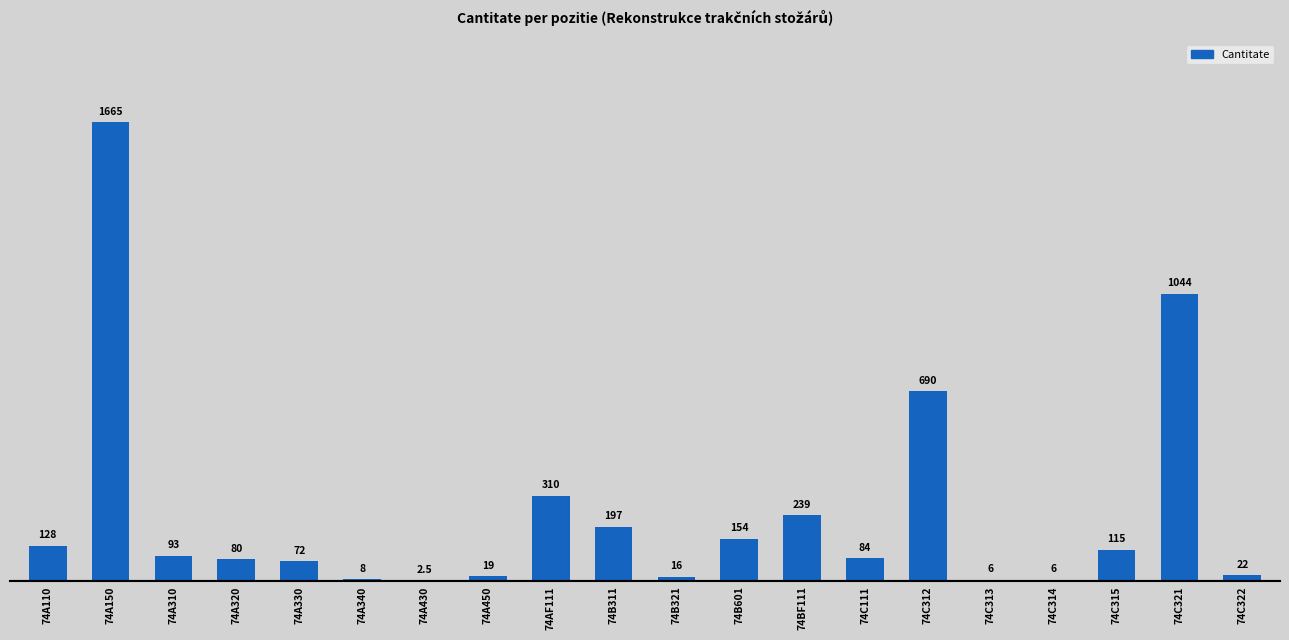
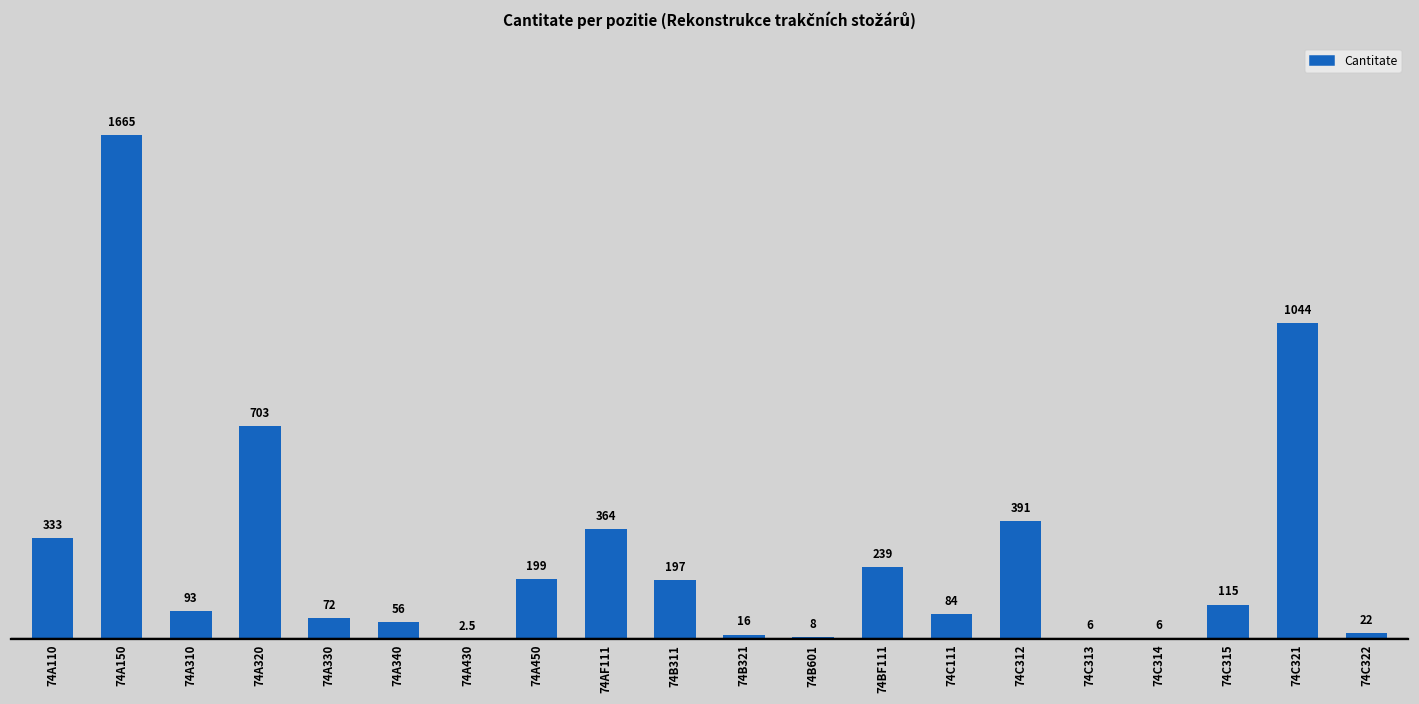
74A110: 128 -> 333
74A320: 80 -> 703
74A340: 8 -> 56
74A450: 19 -> 199
74AF111: 310 -> 364
74B601: 154 -> 8
74C312: 690 -> 391
